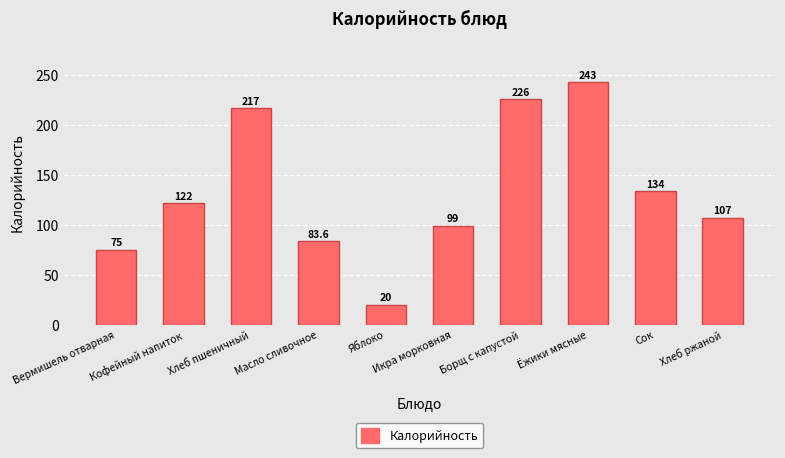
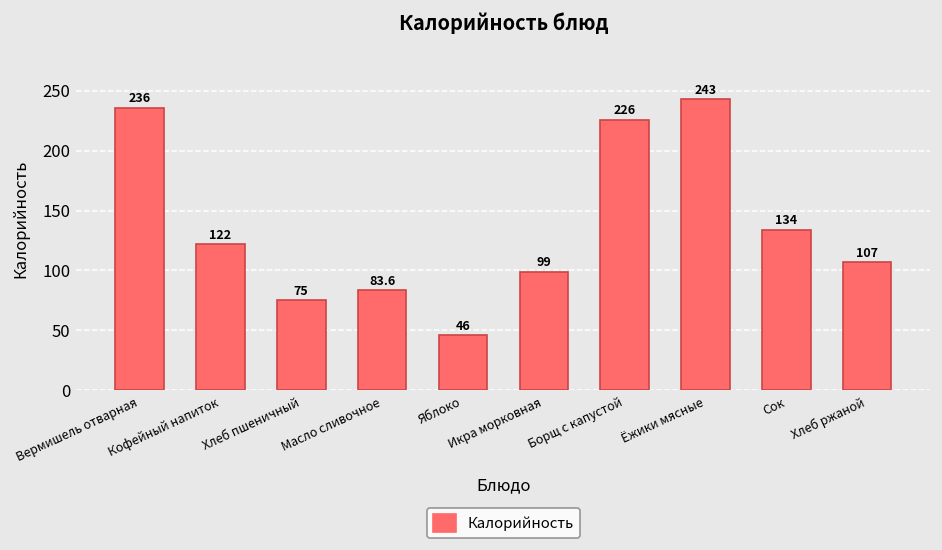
Вермишель отварная: 75 -> 236
Хлеб пшеничный: 217 -> 75
Яблоко: 20 -> 46
